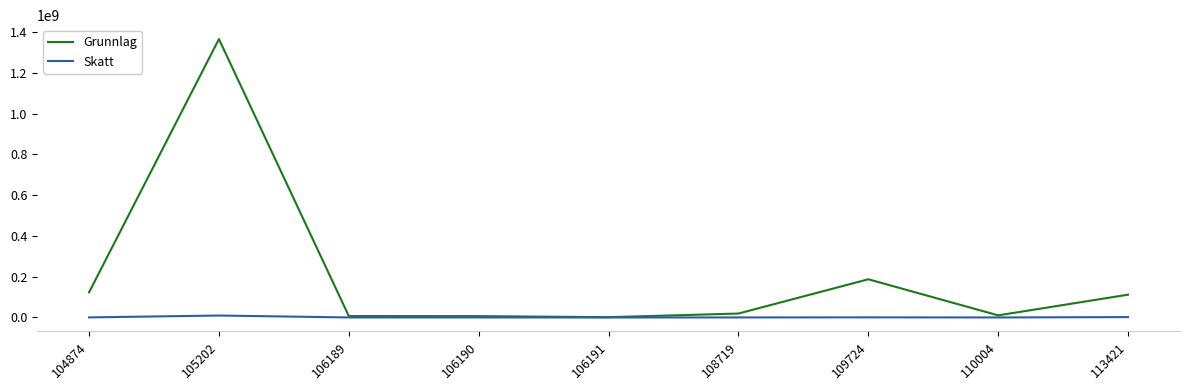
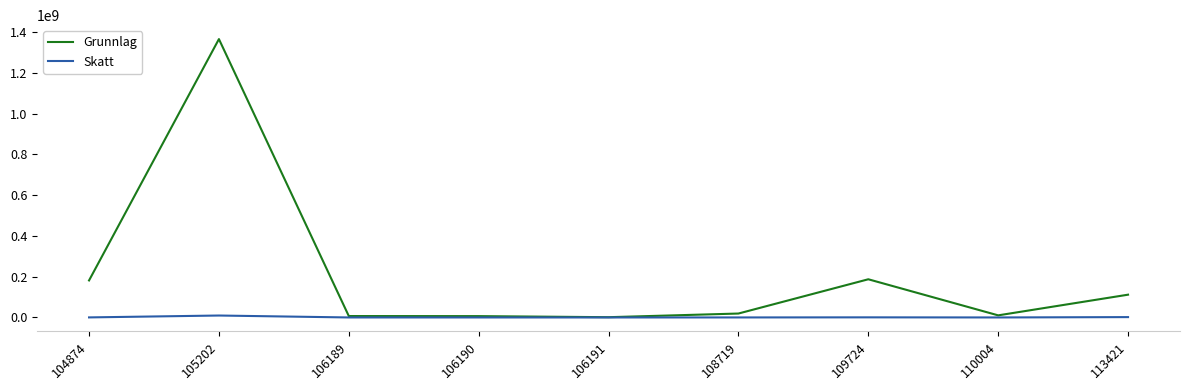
Grunnlag, 104874: 120000000 -> 180000000
